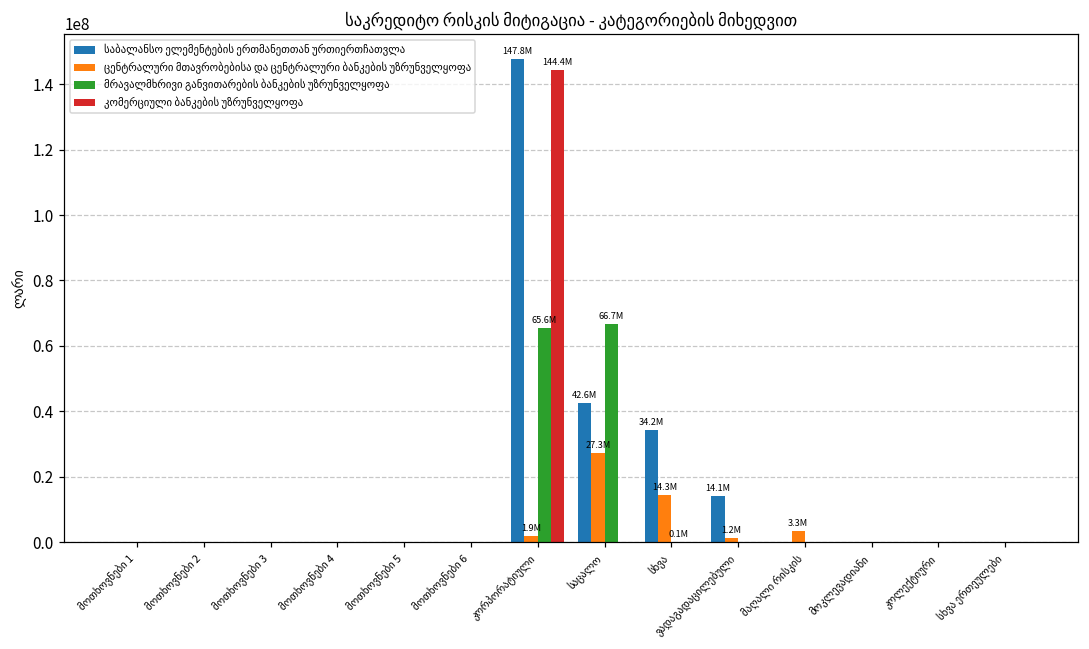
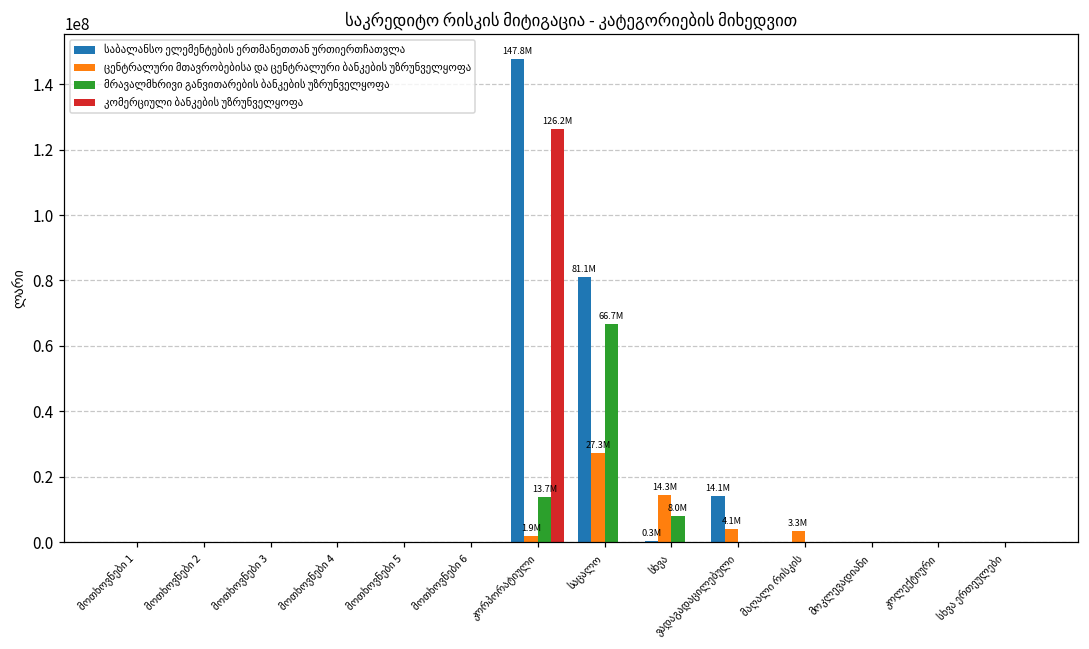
მრავალმხრივი განვითარების ბანკების უზრუნველყოფა, კორპორატიული: 65.6M -> 13.7M
კომერციული ბანკების უზრუნველყოფა, კორპორატიული: 144.4M -> 126.2M
საბალანსო ელემენტების ერთმანეთთან ურთიერთჩათვლა, საცალო: 42.6M -> 81.1M
საბალანსო ელემენტების ერთმანეთთან ურთიერთჩათვლა, სხვა: 34.2M -> 0.3M
მრავალმხრივი განვითარების ბანკების უზრუნველყოფა, სხვა: 0.1M -> 8.0M
ცენტრალური მთავრობებისა და ცენტრალური ბანკების უზრუნველყოფა, ვადაგადაცილებული: 1.2M -> 4.1M
